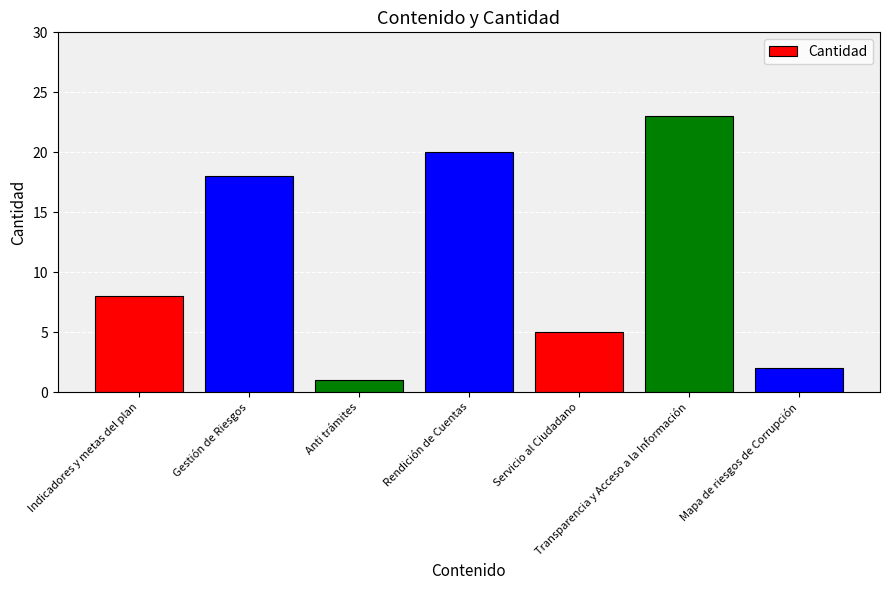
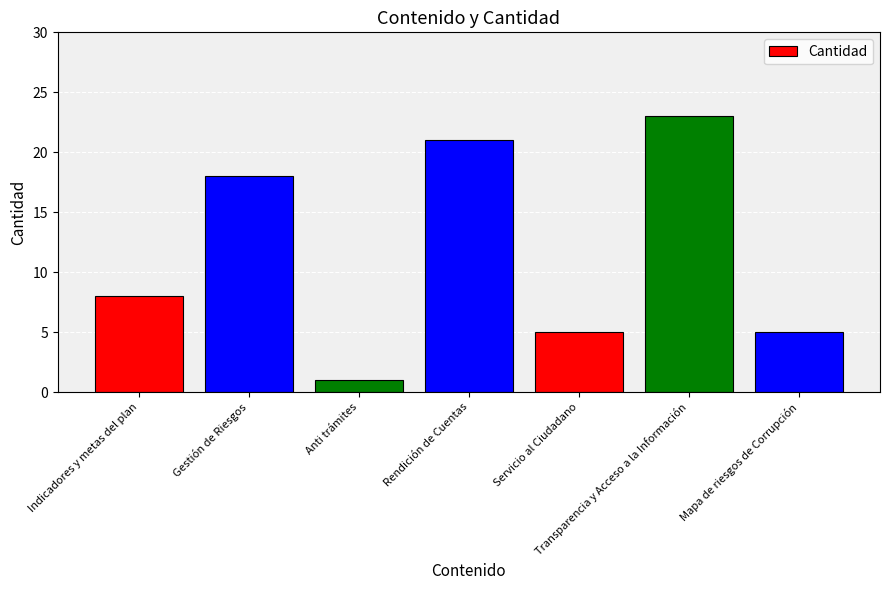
Rendición de Cuentas: 20 -> 21
Mapa de riesgos de Corrupción: 2 -> 5
